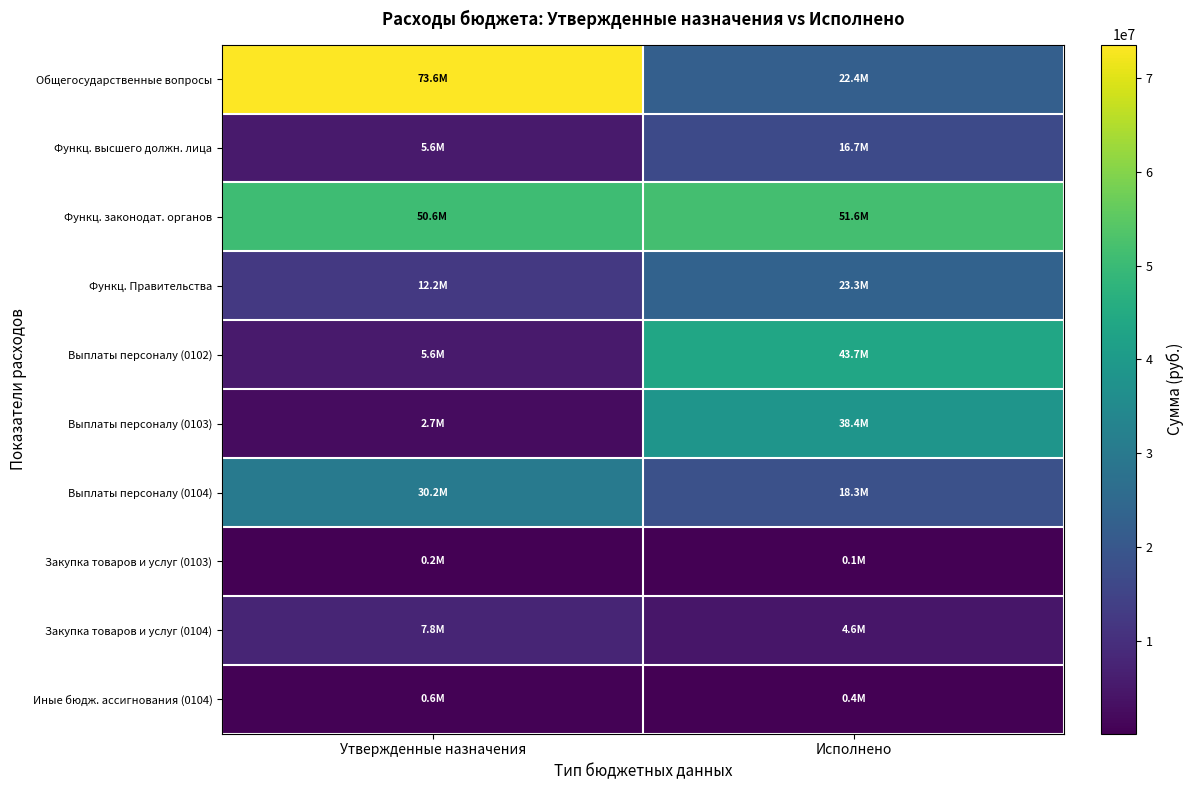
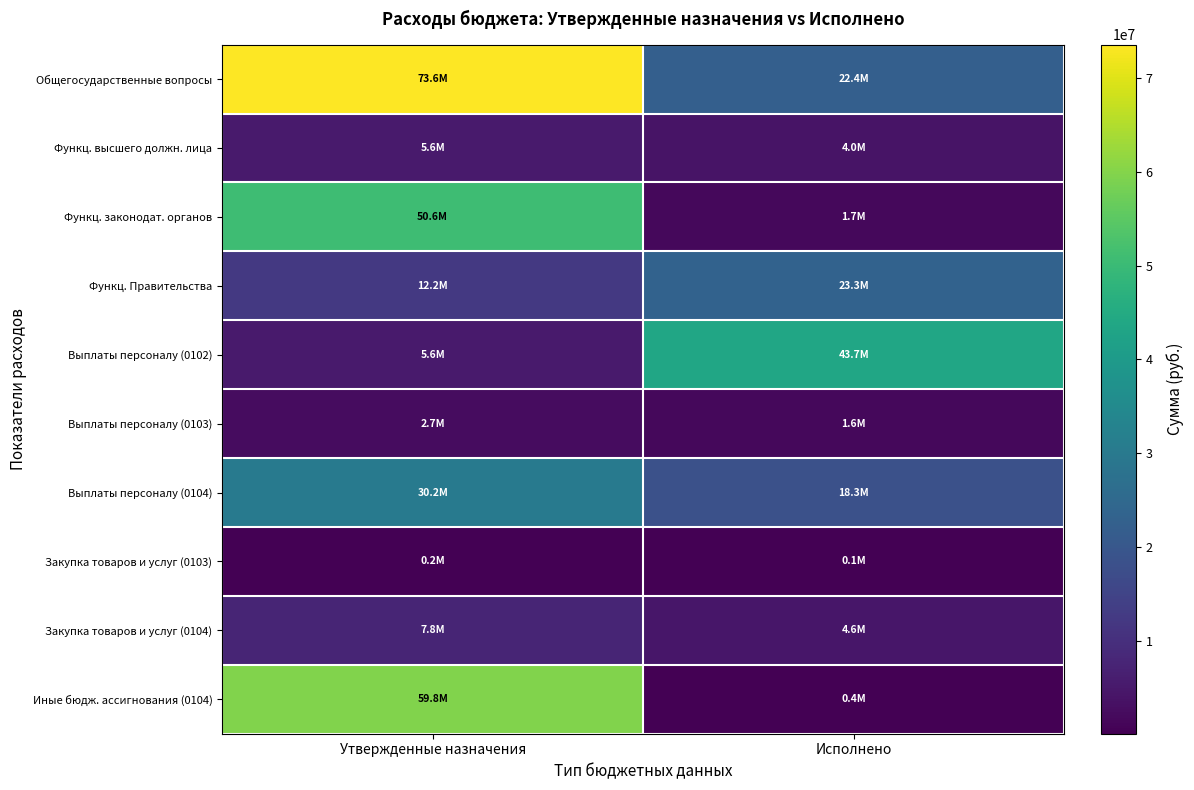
Функц. высшего должн. лица, Исполнено: 16.7M -> 4.0M
Функц. законодат. органов, Исполнено: 51.6M -> 1.7M
Выплаты персоналу (0103), Исполнено: 38.4M -> 1.6M
Иные бюдж. ассигнования (0104), Утвержденные назначения: 0.6M -> 59.8M
